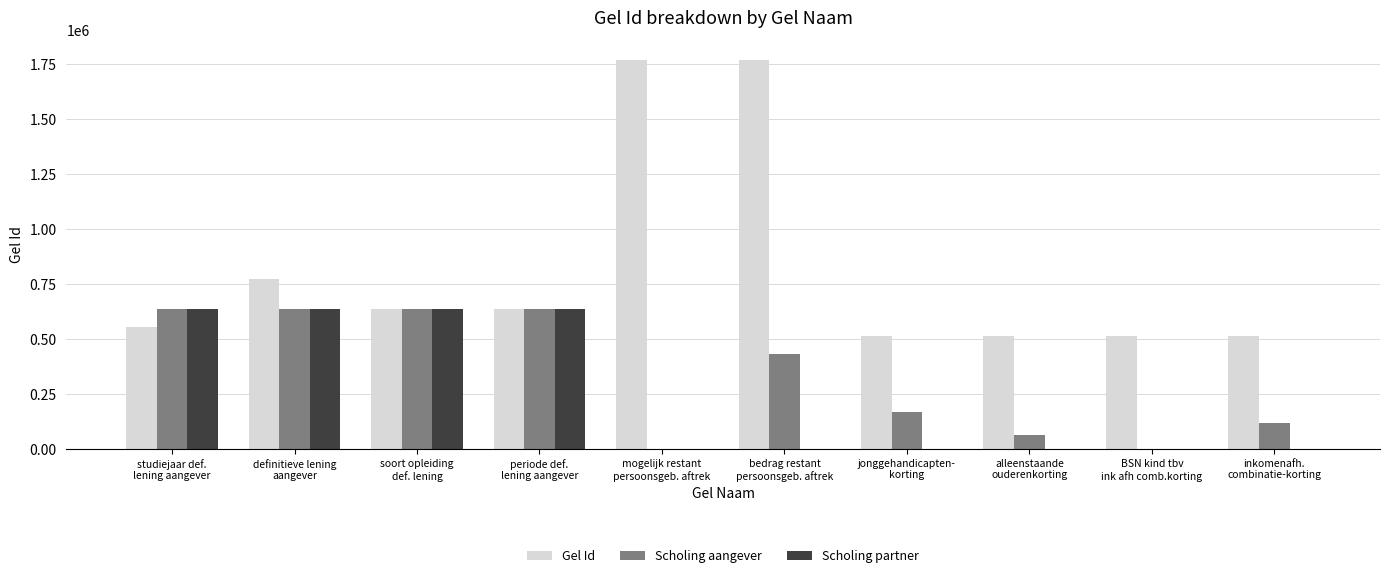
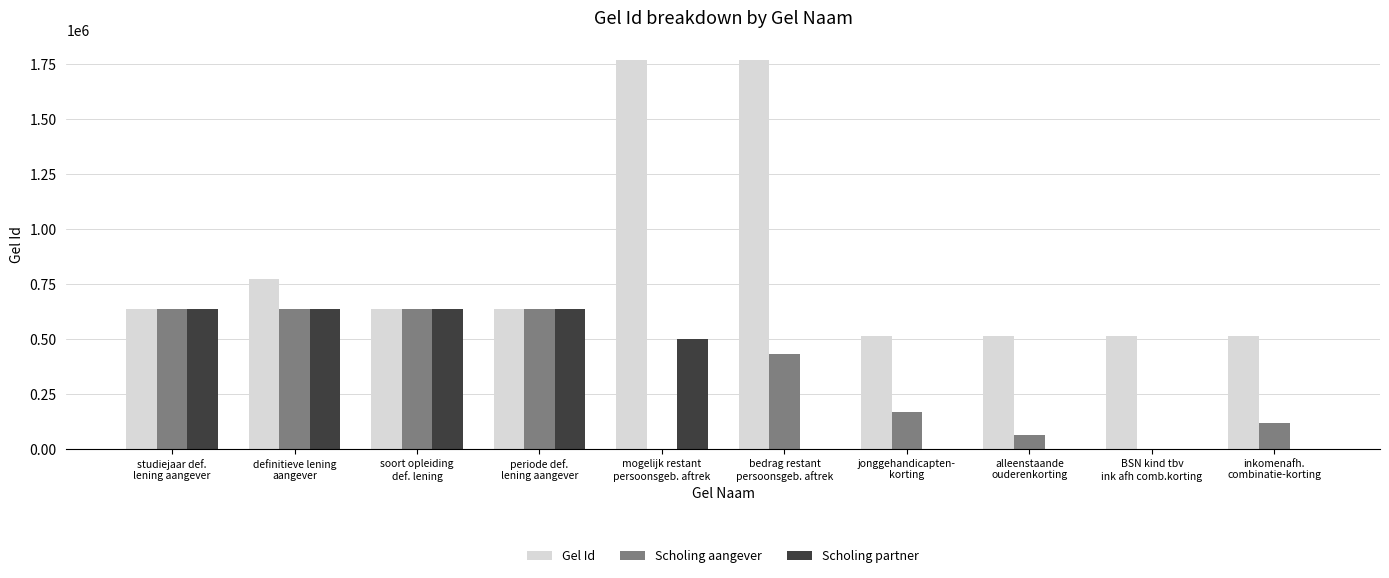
Gel Id, studiejaar def. lening aangever: 560000 -> 640000
Scholing partner, mogelijk restant persoonsgeb. aftrek: 0 -> 500000
